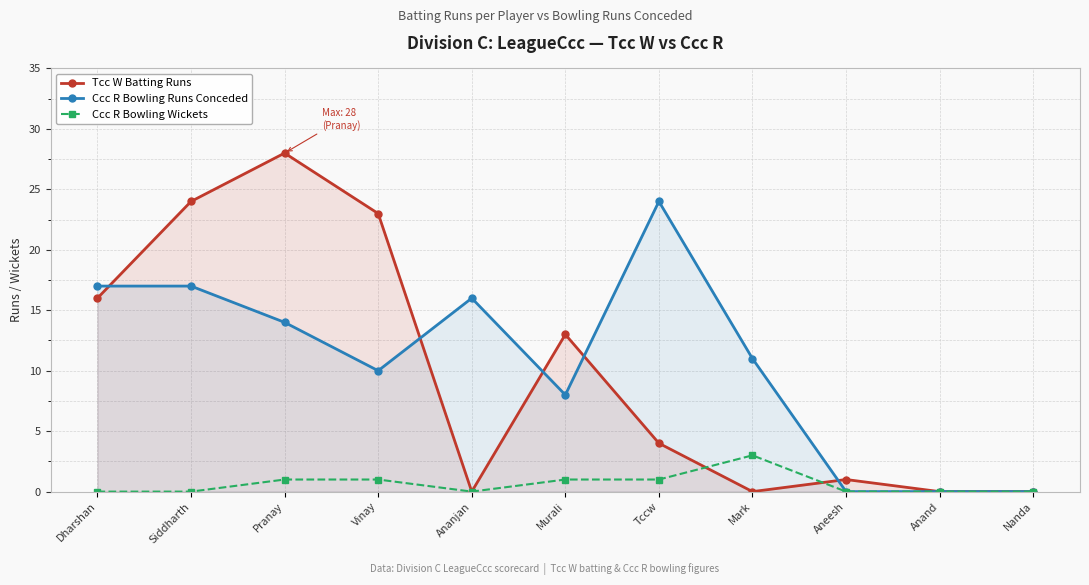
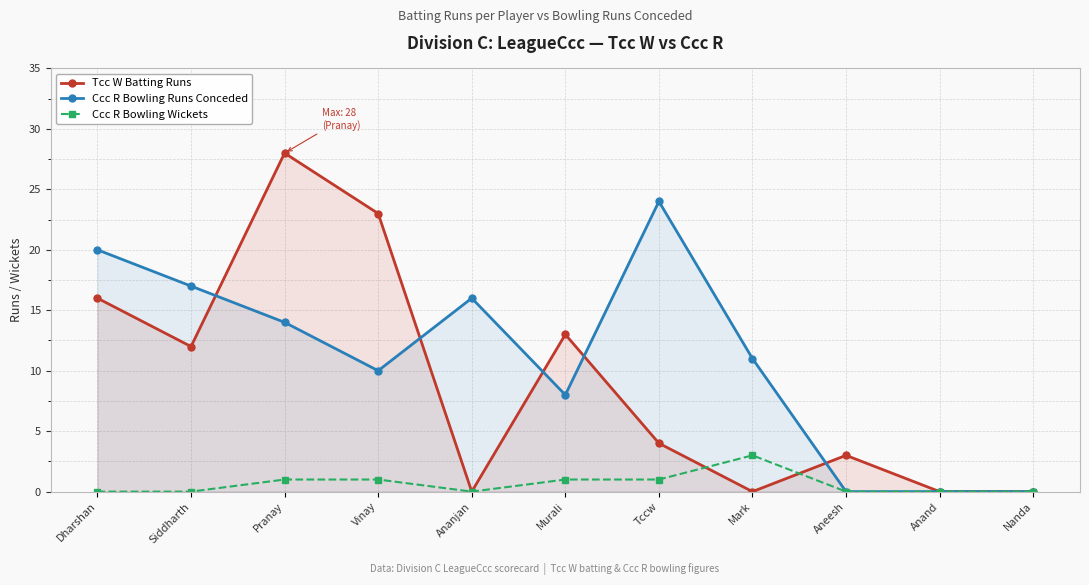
Ccc R Bowling Runs Conceded, Dharshan: 17 -> 20
Tcc W Batting Runs, Siddharth: 24 -> 12
Tcc W Batting Runs, Aneesh: 1 -> 3
